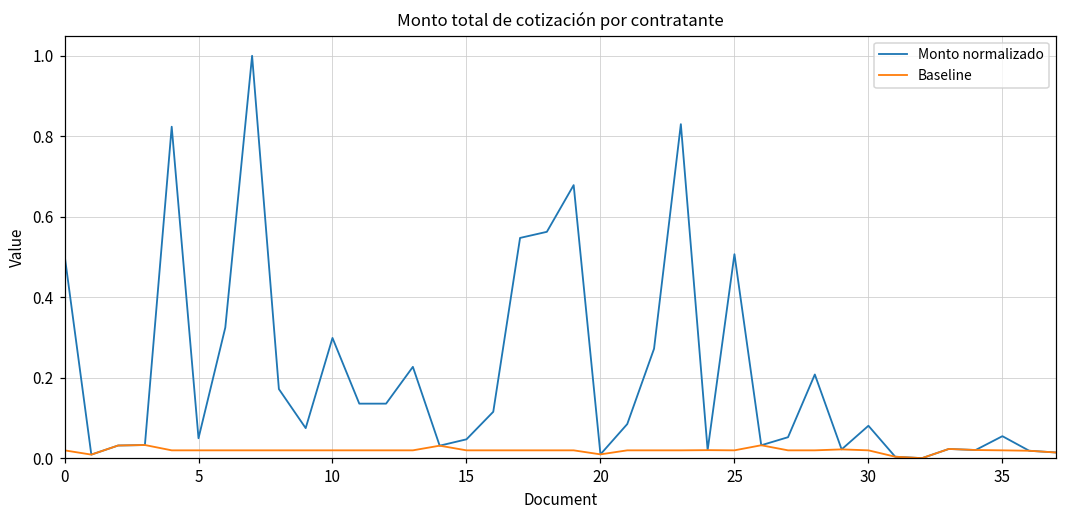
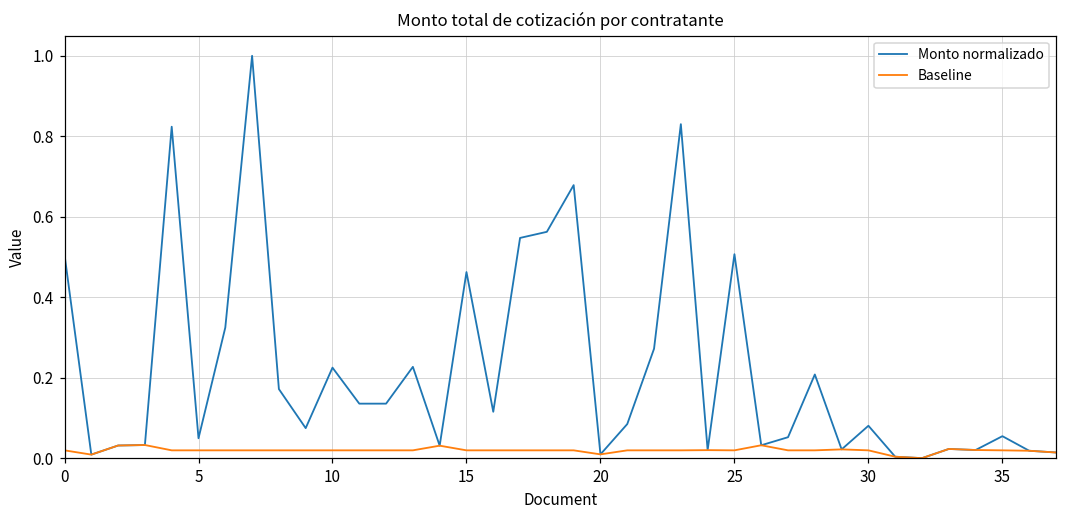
Monto normalizado, 10: 0.30 -> 0.23
Monto normalizado, 15: 0.05 -> 0.46
